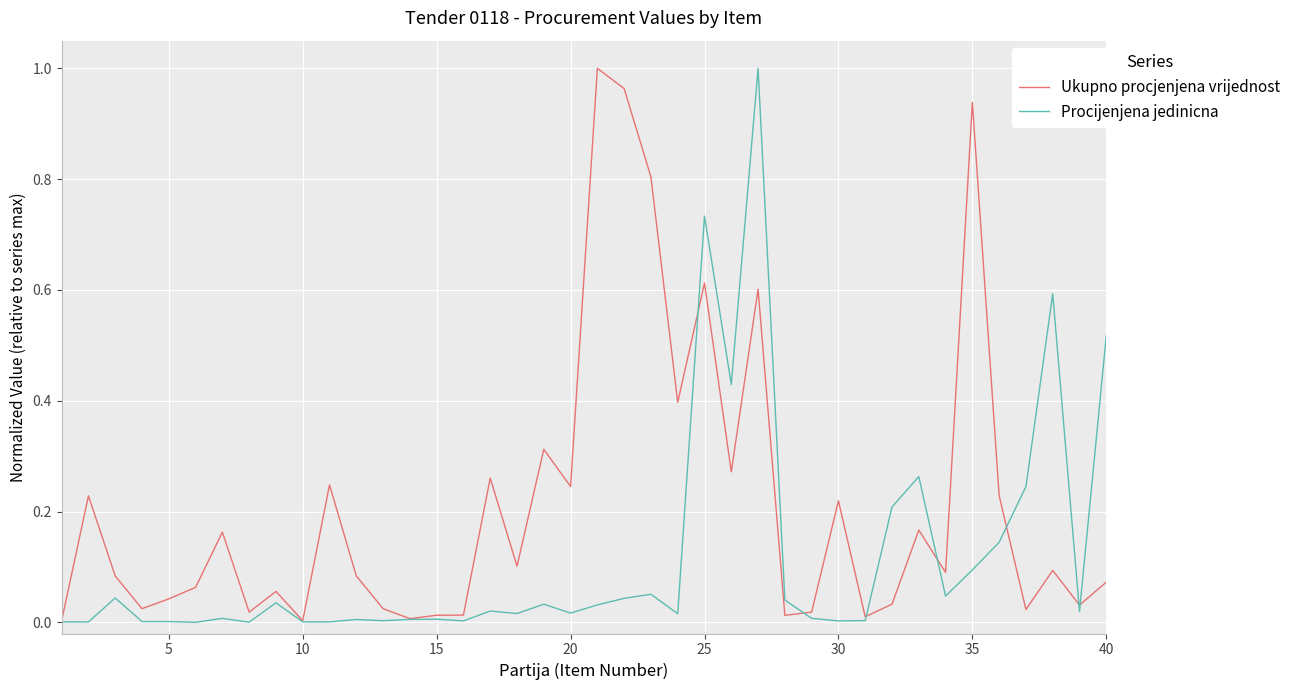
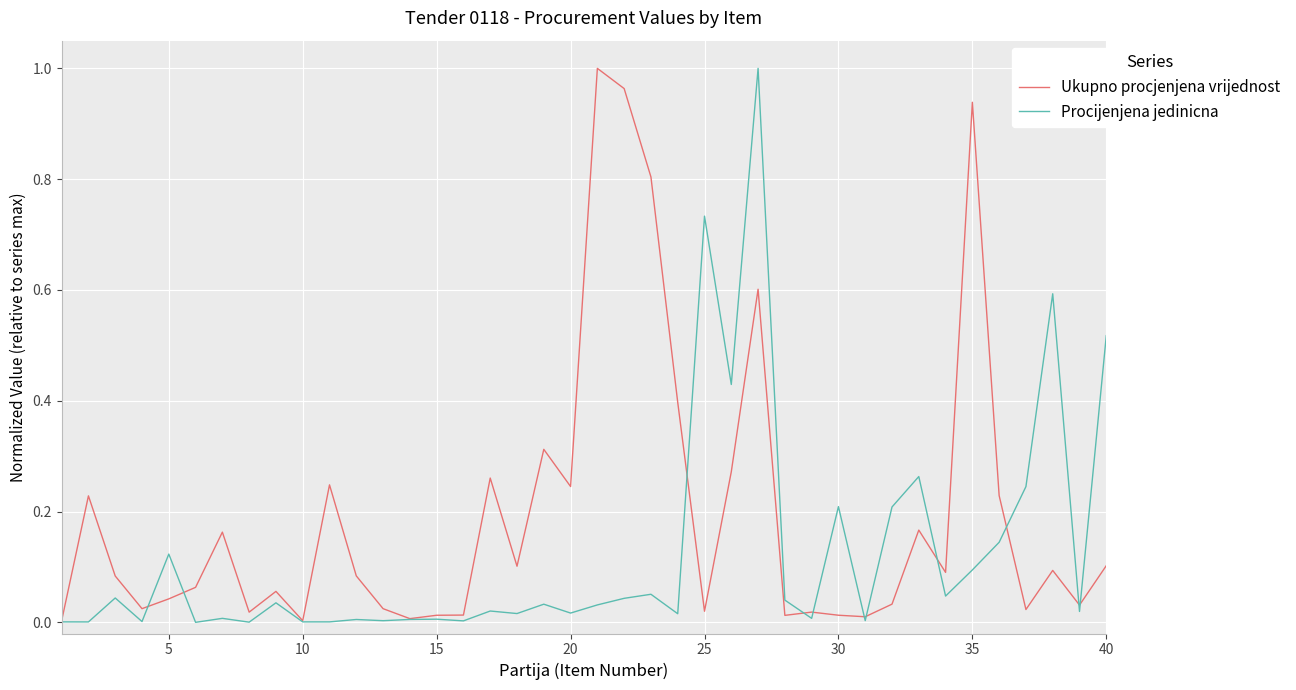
Procijenjena jedinicna, 5: 0.00 -> 0.12
Ukupno procjenjena vrijednost, 25: 0.61 -> 0.02
Ukupno procjenjena vrijednost, 30: 0.22 -> 0.01
Procijenjena jedinicna, 30: 0.00 -> 0.21
Ukupno procjenjena vrijednost, 40: 0.07 -> 0.10
